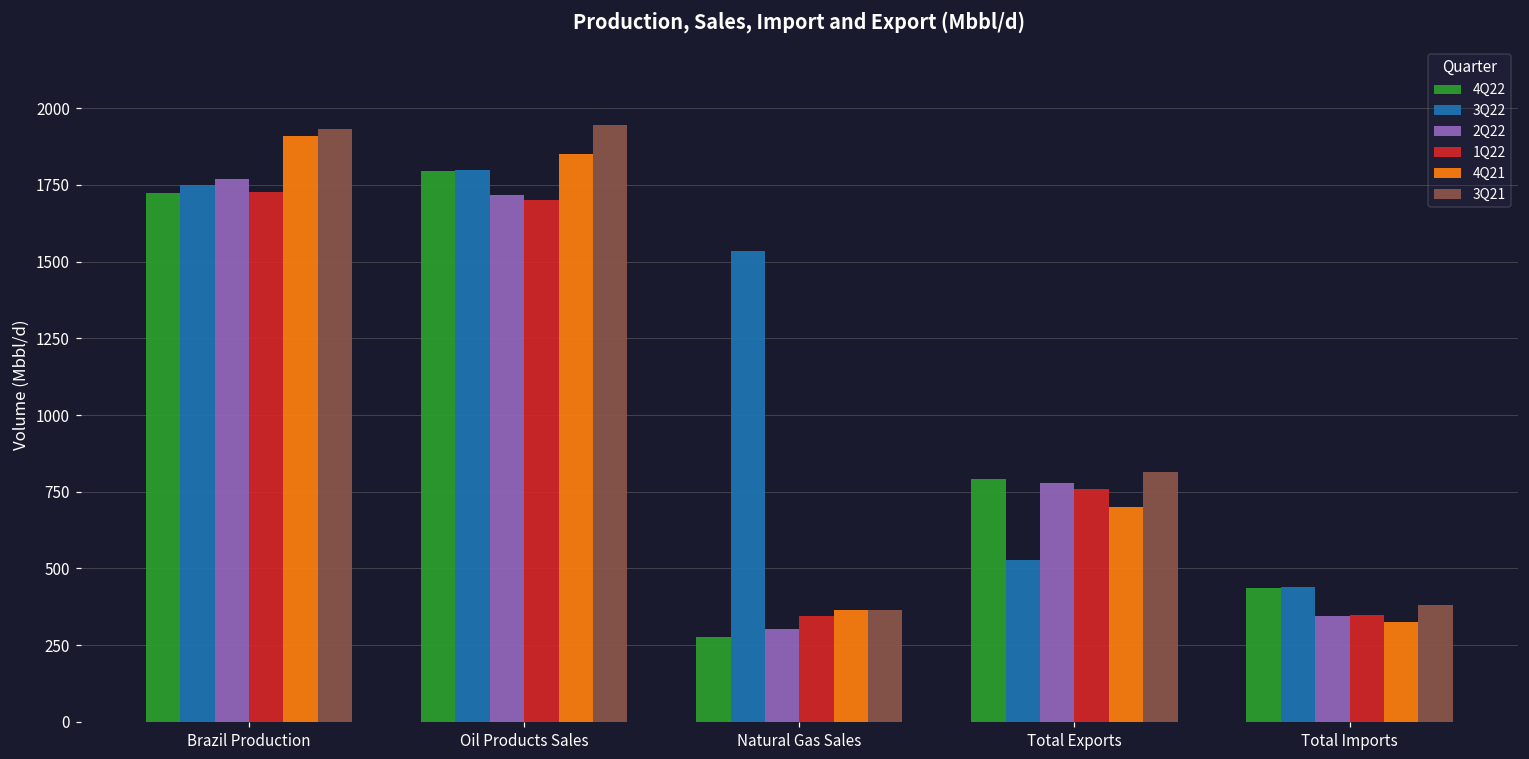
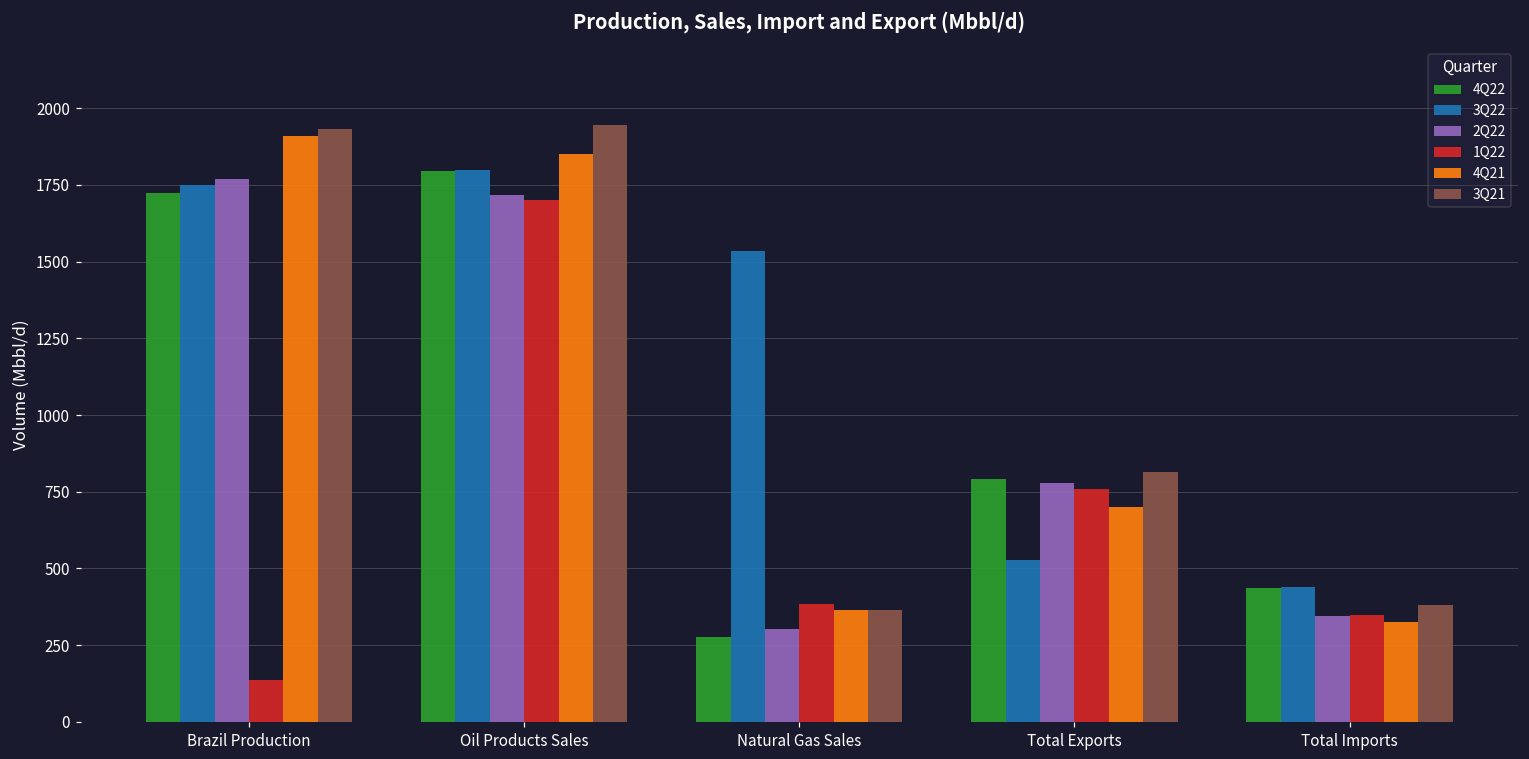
1Q22, Brazil Production: 1730 -> 140
1Q22, Natural Gas Sales: 350 -> 380
